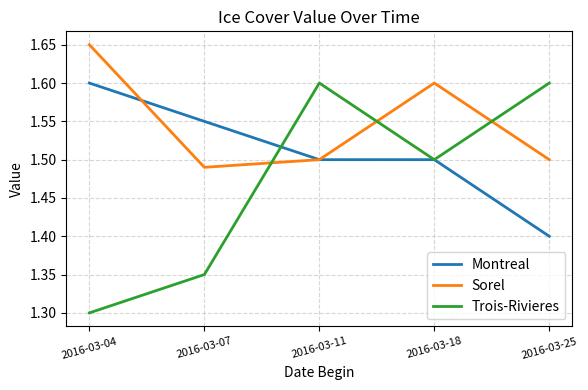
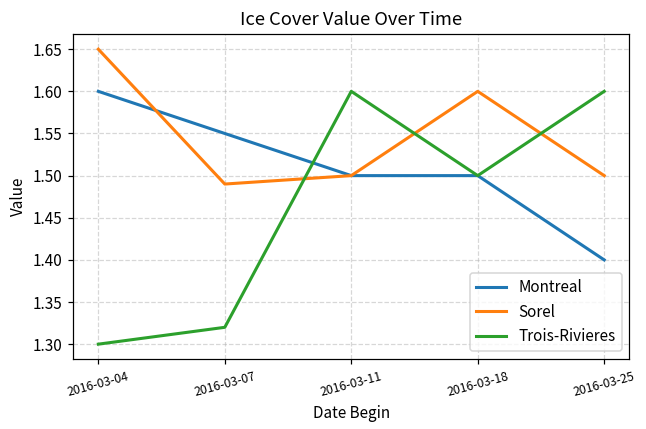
Trois-Rivieres, 2016-03-07: 1.35 -> 1.32
